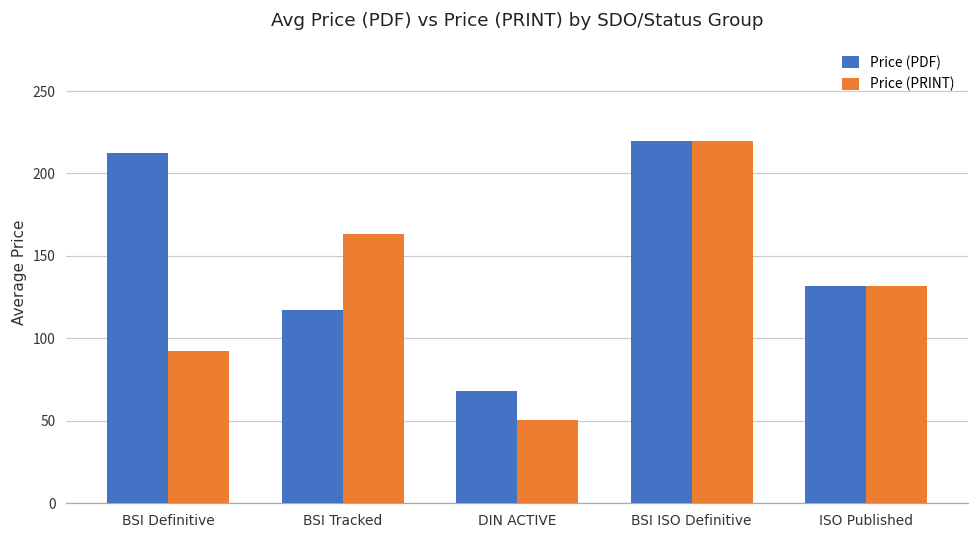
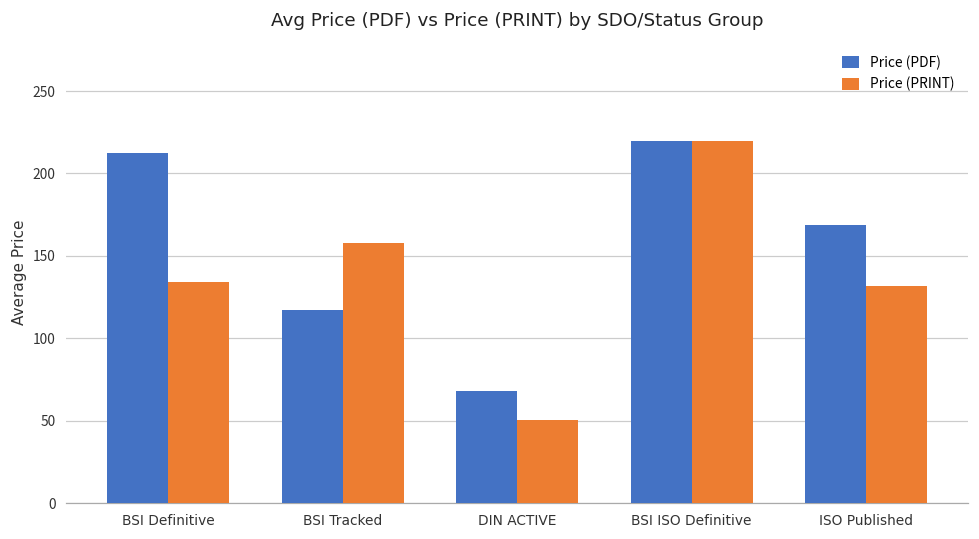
Price (PRINT), BSI Definitive: 92 -> 134
Price (PRINT), BSI Tracked: 164 -> 158
Price (PDF), ISO Published: 132 -> 169
